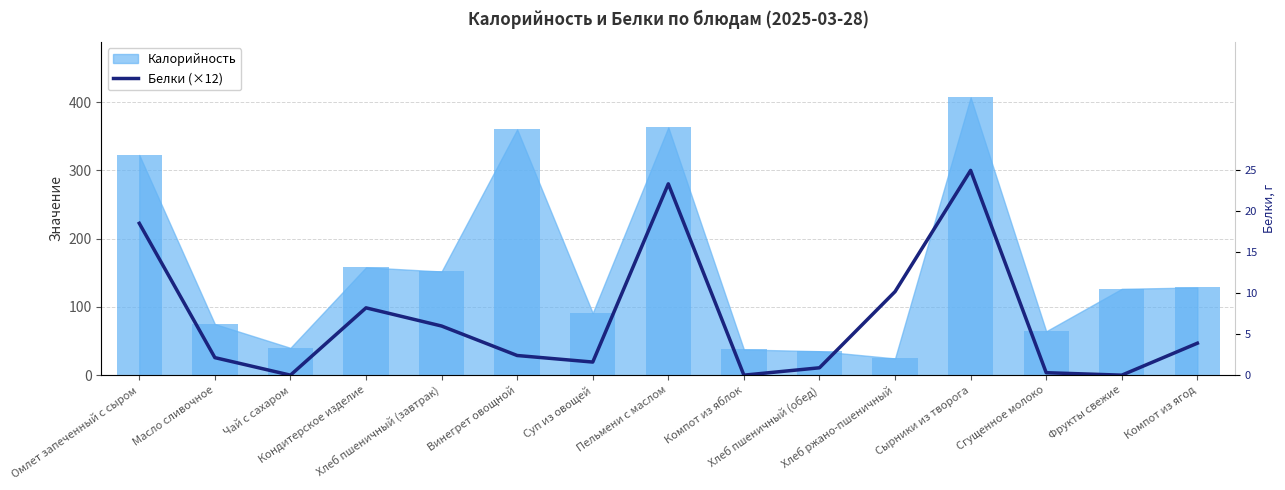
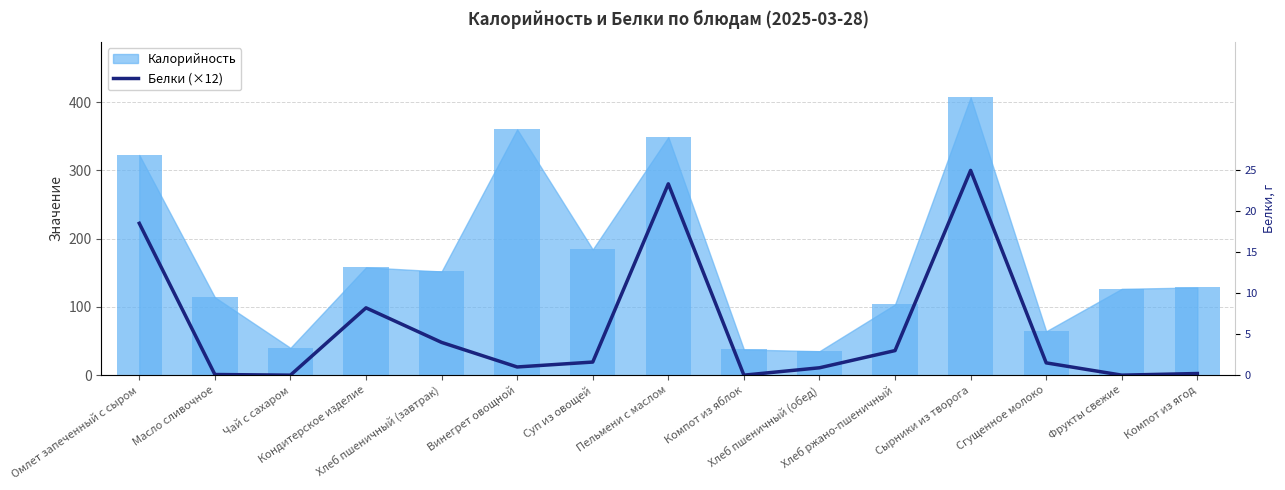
Белки (×12), Масло сливочное: 30 -> 0
Калорийность, Масло сливочное: 70 -> 110
Белки (×12), Хлеб пшеничный (завтрак): 70 -> 50
Белки (×12), Винегрет овощной: 30 -> 10
Калорийность, Суп из овощей: 90 -> 180
Калорийность, Пельмени с маслом: 360 -> 350
Белки (×12), Хлеб ржано-пшеничный: 120 -> 40
Калорийность, Хлеб ржано-пшеничный: 20 -> 100
Белки (×12), Сгущенное молоко: 0 -> 20
Белки (×12), Компот из ягод: 50 -> 0
